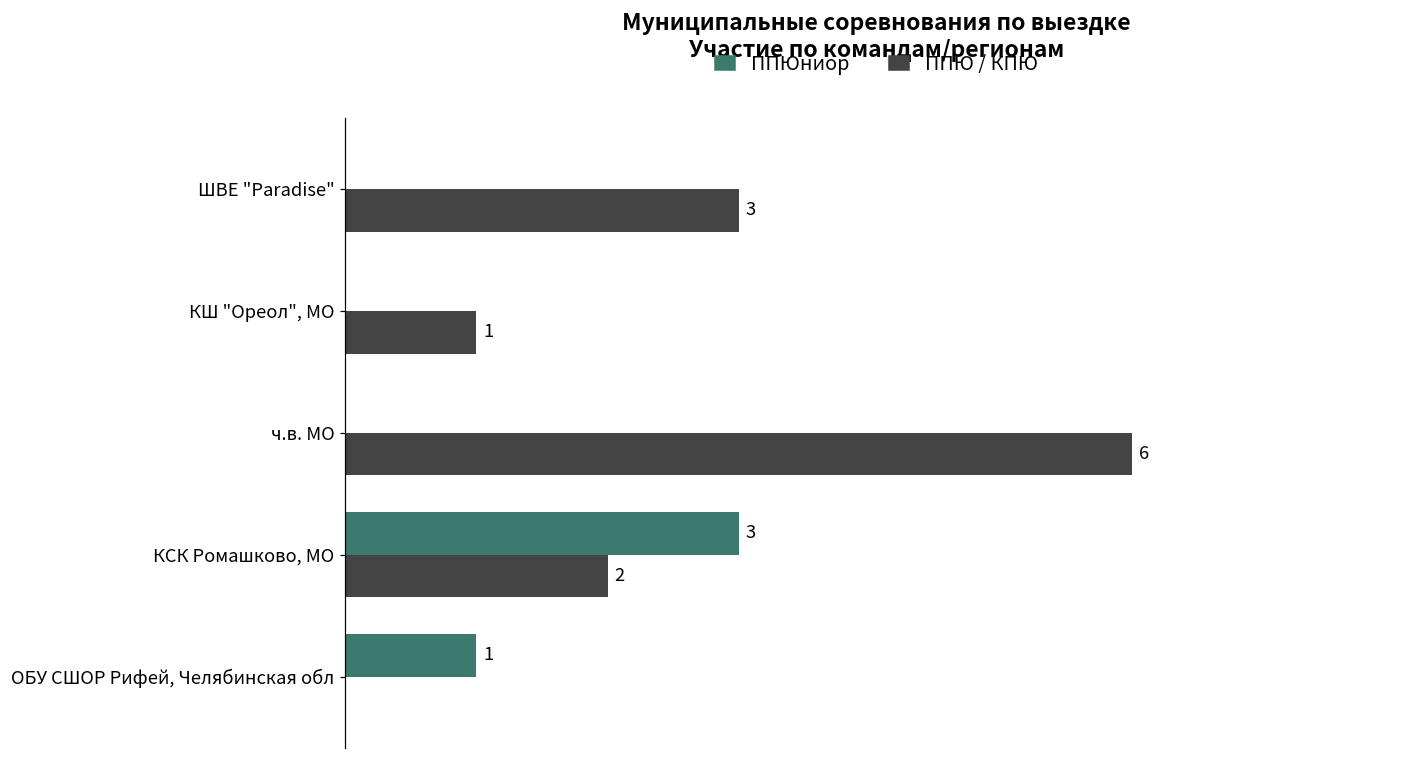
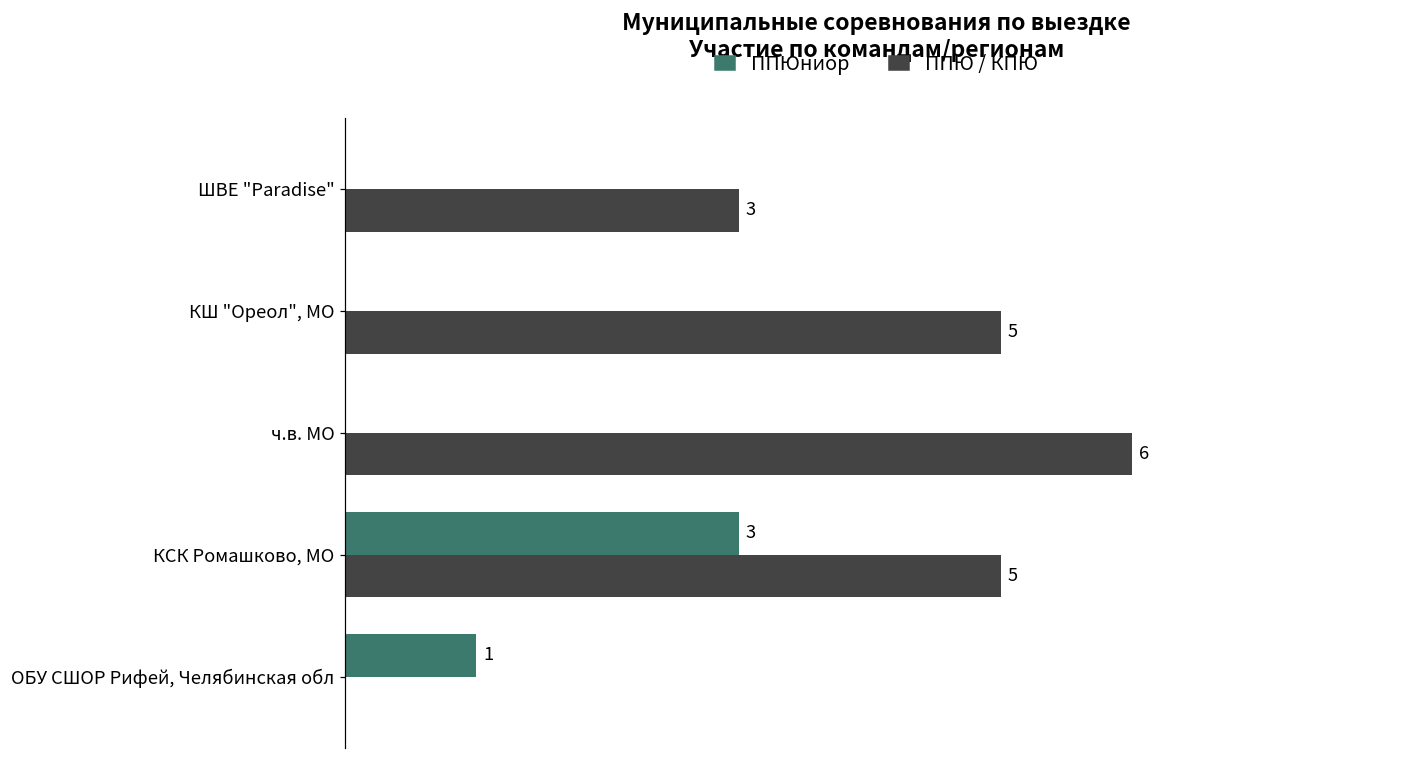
ППЮ / КПЮ, КШ "Ореол", МО: 1 -> 5
ППЮ / КПЮ, КСК Ромашково, МО: 2 -> 5
